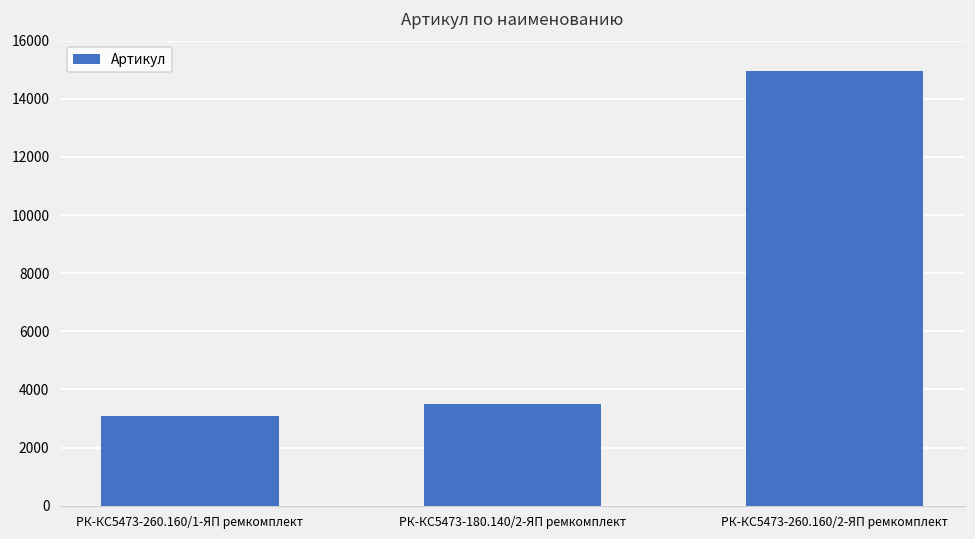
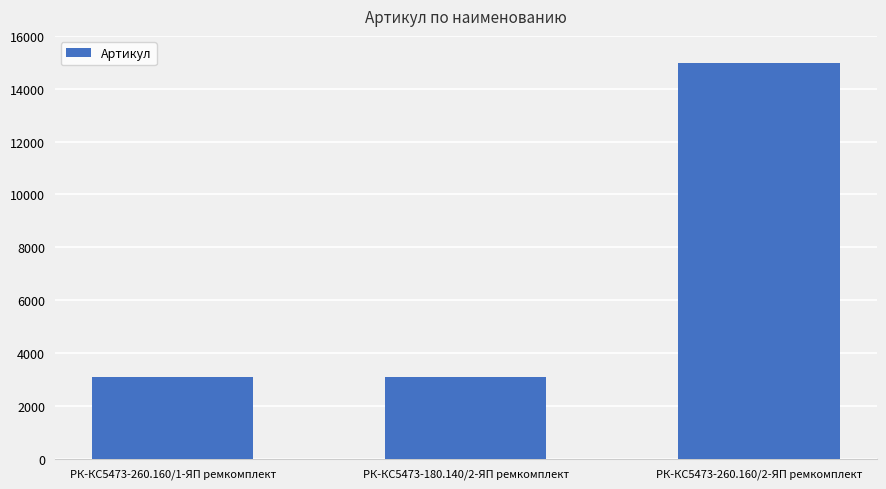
РК-КС5473-180.140/2-ЯП ремкомплект: 3500 -> 3100
